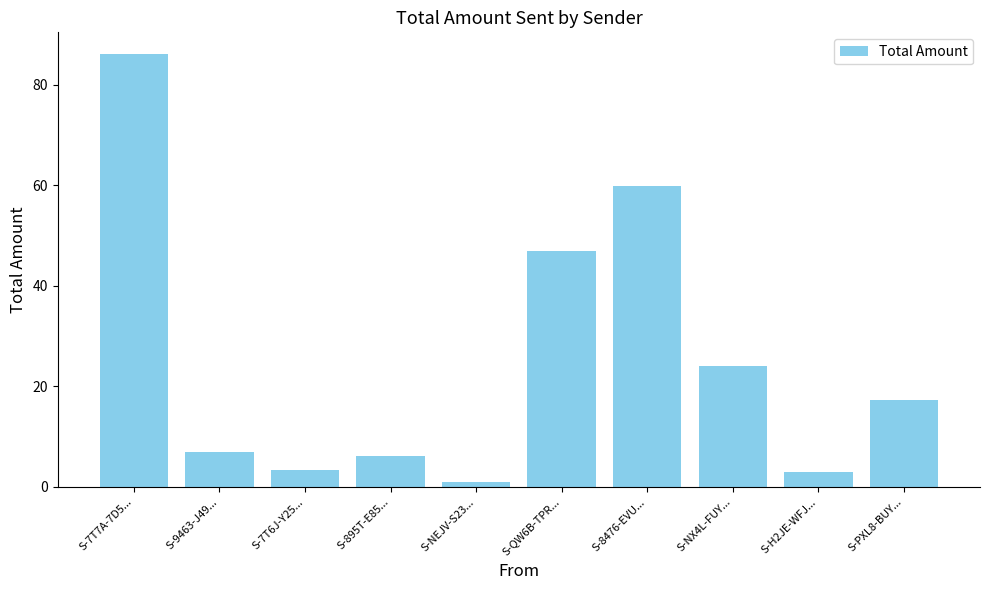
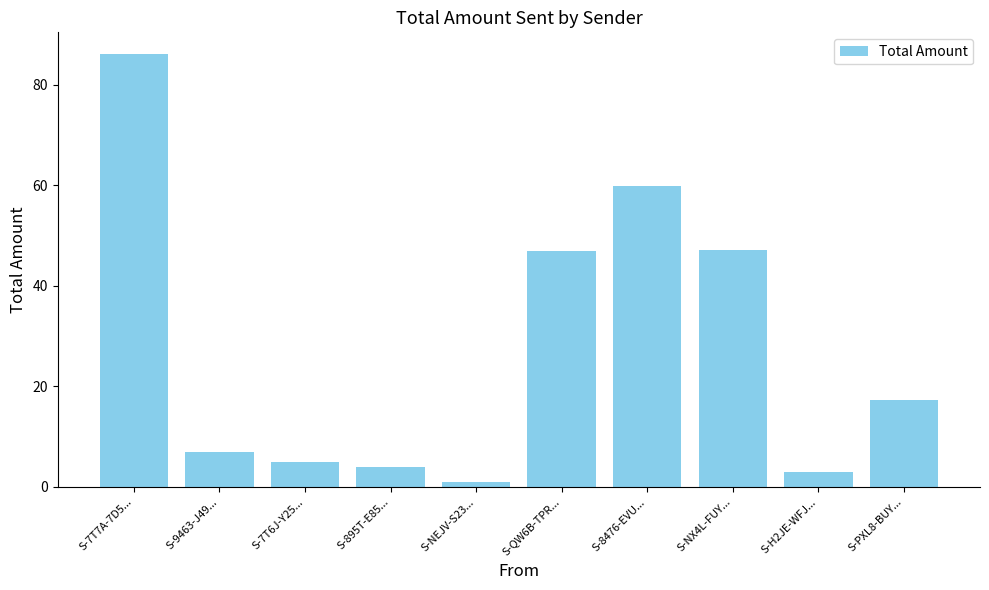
S-7T6J-Y25...: 3 -> 5
S-895T-E85...: 6 -> 4
S-NX4L-FUY...: 24 -> 47
